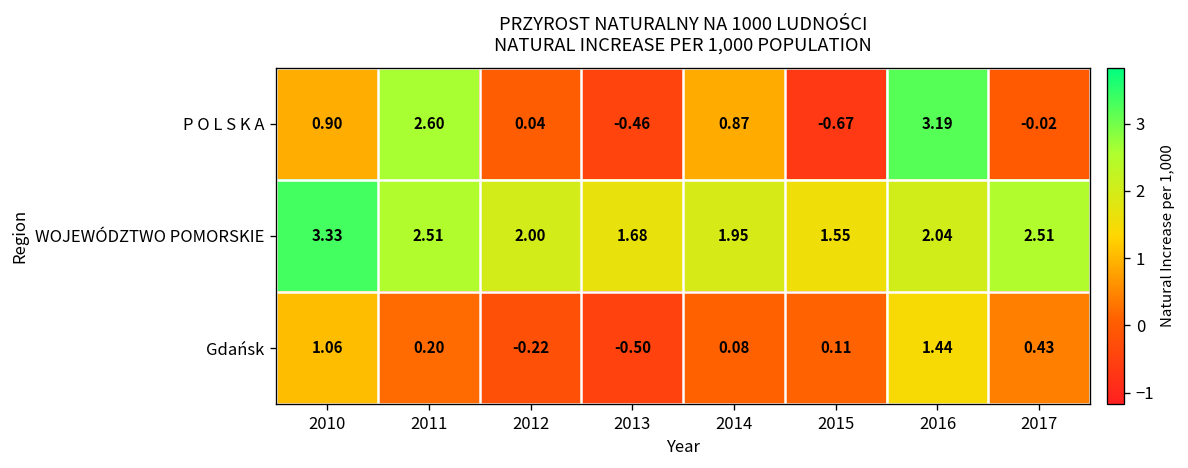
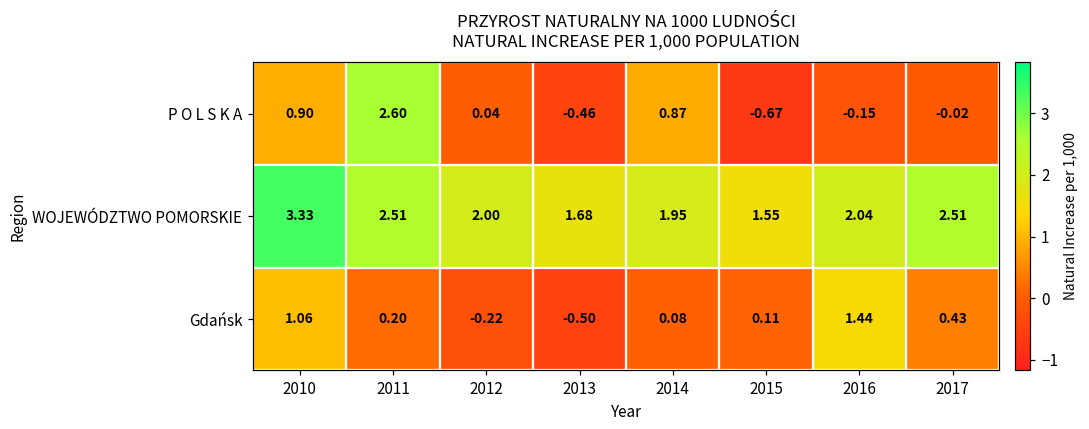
P O L S K A, 2016: 3.19 -> -0.15
